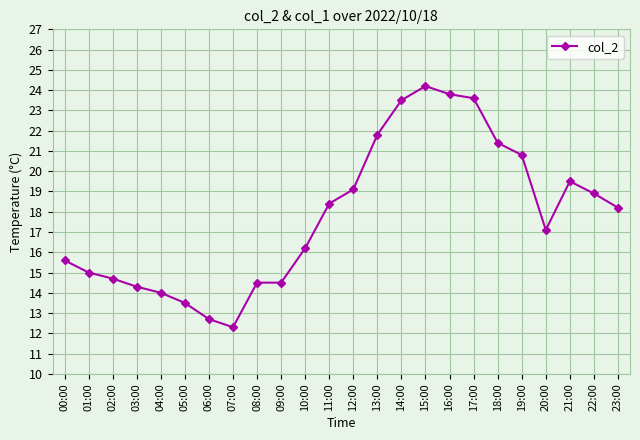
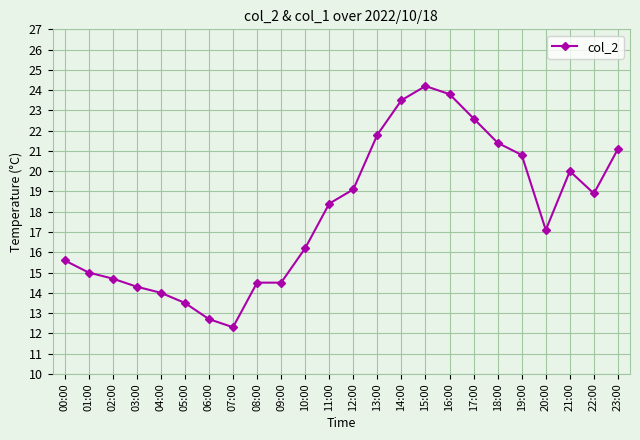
17:00: 23.6 -> 22.6
21:00: 19.5 -> 20.0
23:00: 18.2 -> 21.1
